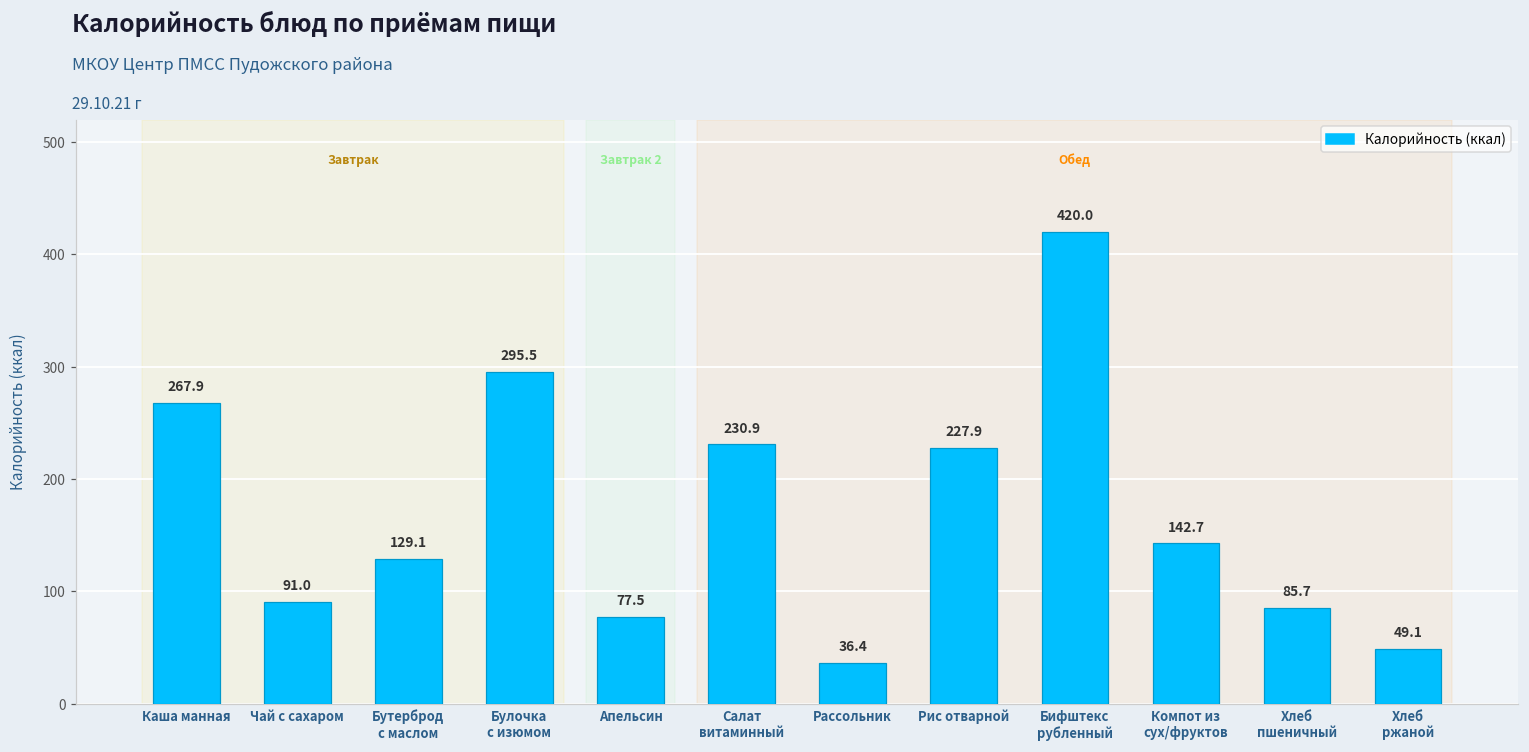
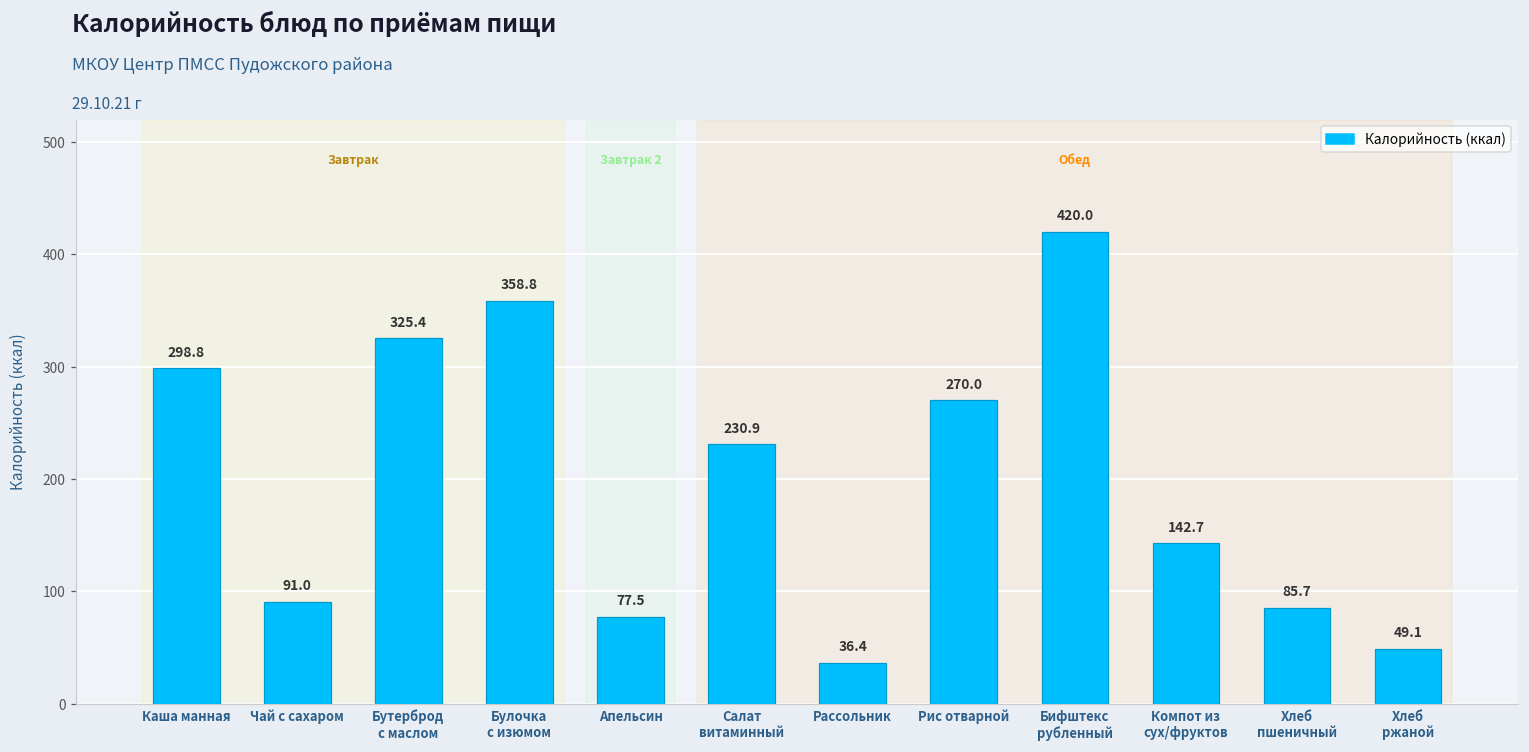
Каша манная: 267.9 -> 298.8
Бутерброд с маслом: 129.1 -> 325.4
Булочка с изюмом: 295.5 -> 358.8
Рис отварной: 227.9 -> 270.0
